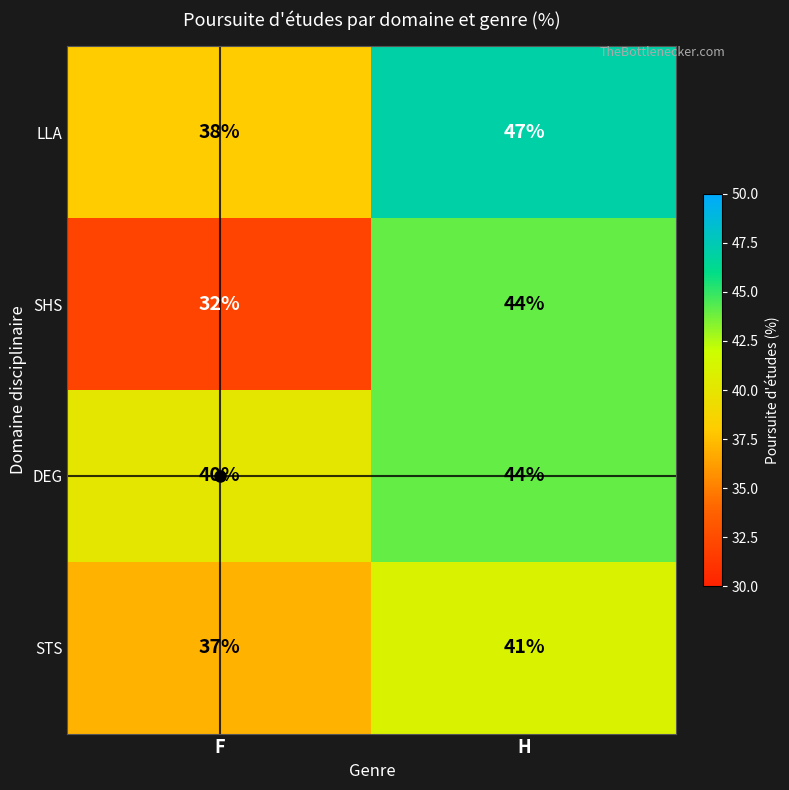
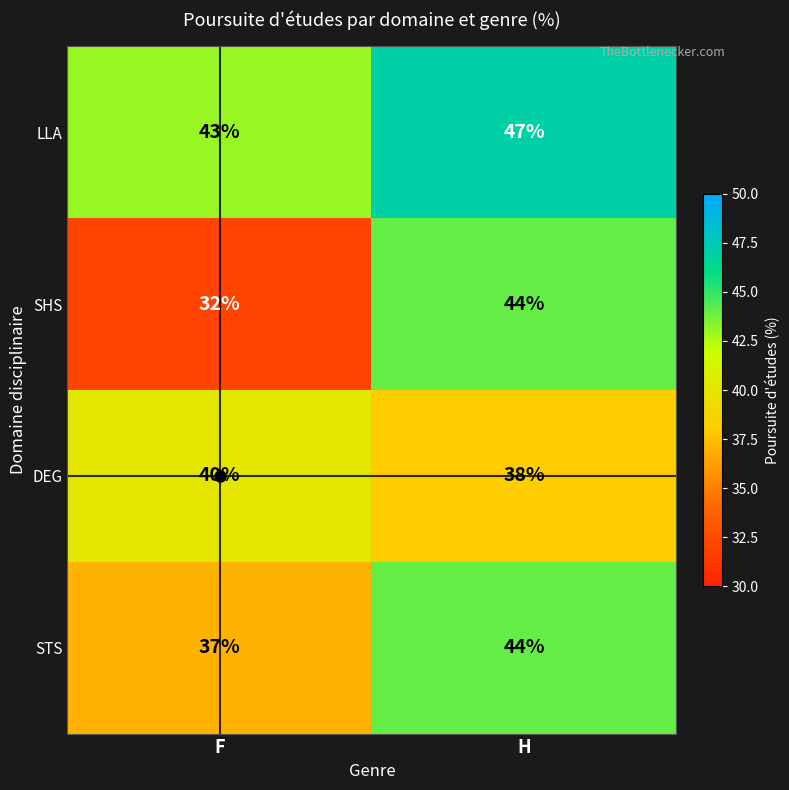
LLA, F: 38% -> 43%
DEG, H: 44% -> 38%
STS, H: 41% -> 44%
